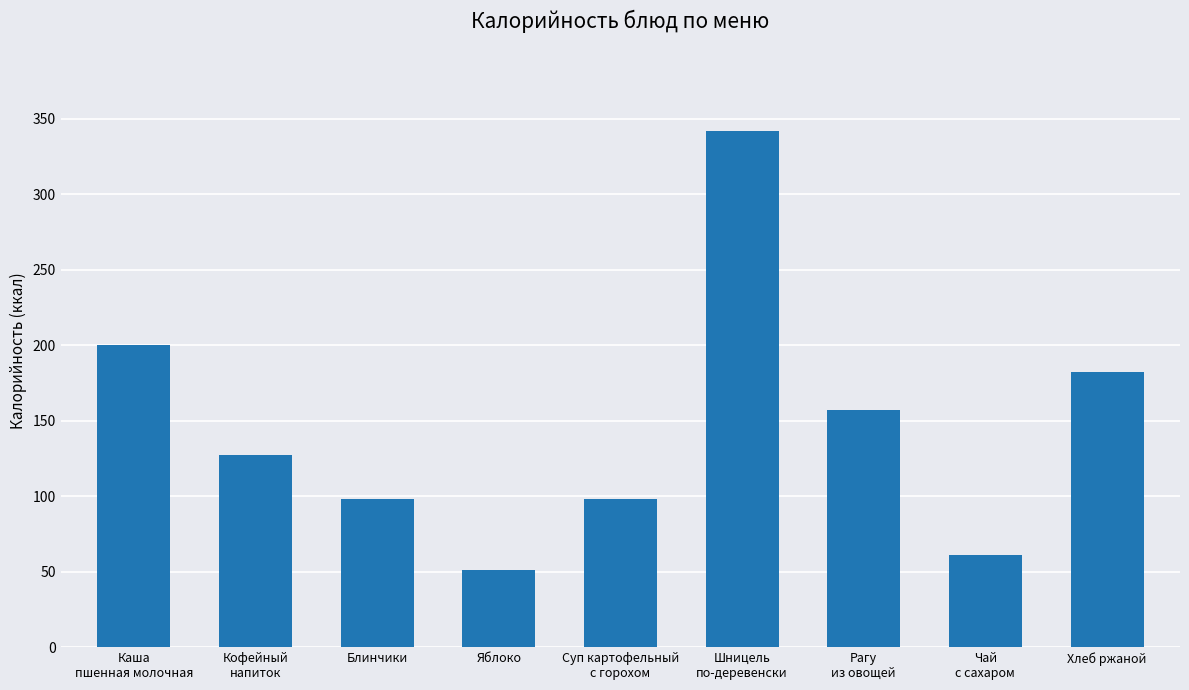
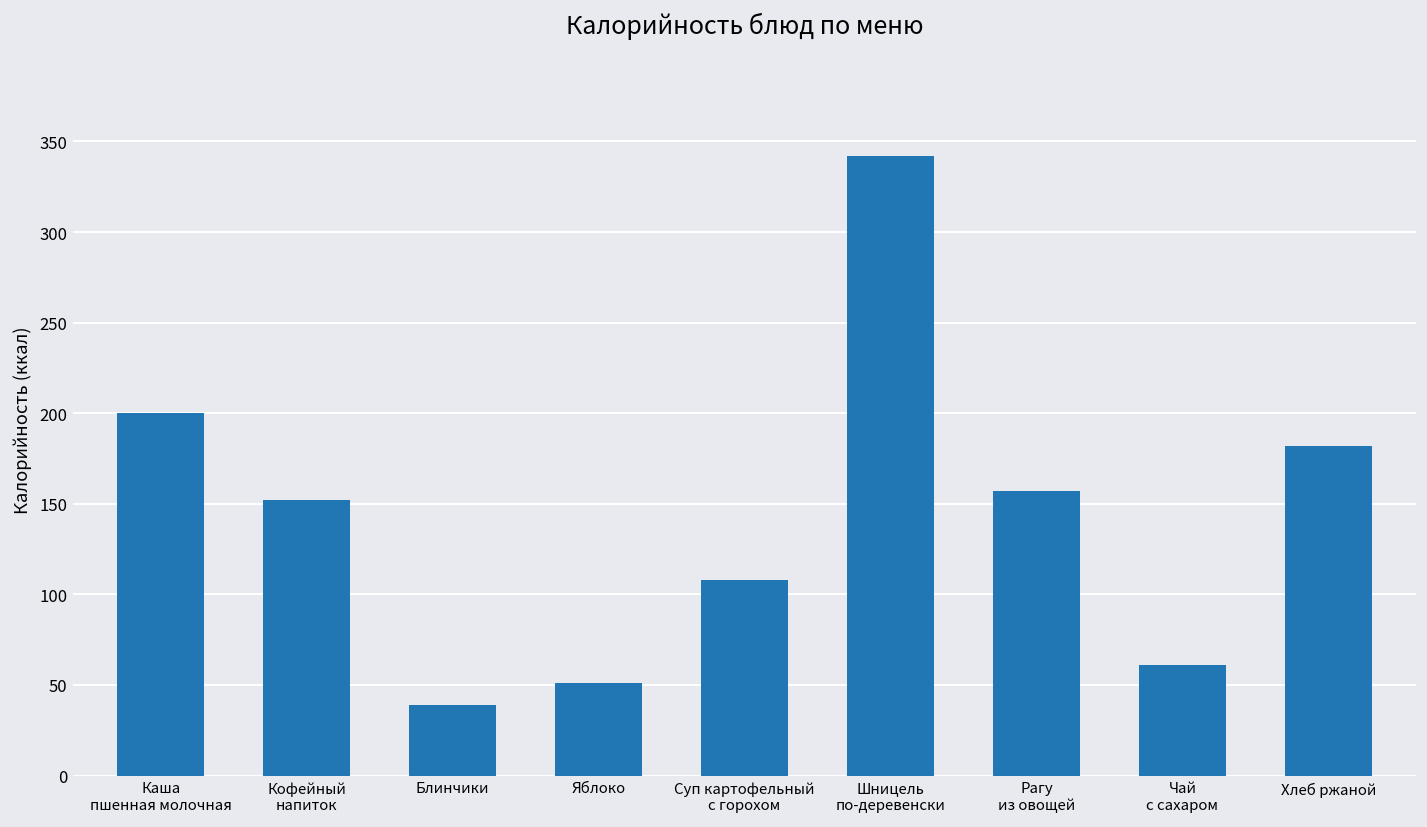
Кофейный напиток: 127 -> 152
Блинчики: 98 -> 39
Суп картофельный с горохом: 98 -> 108
